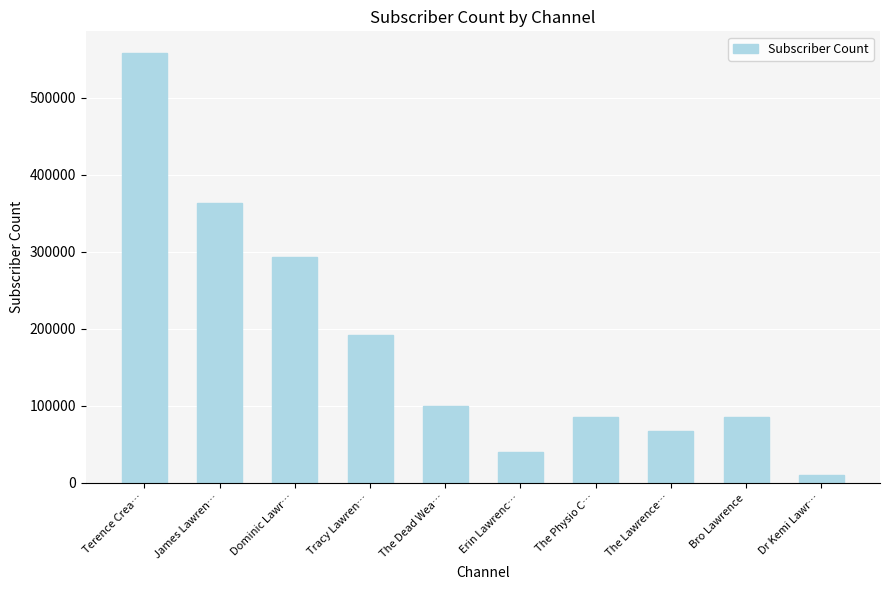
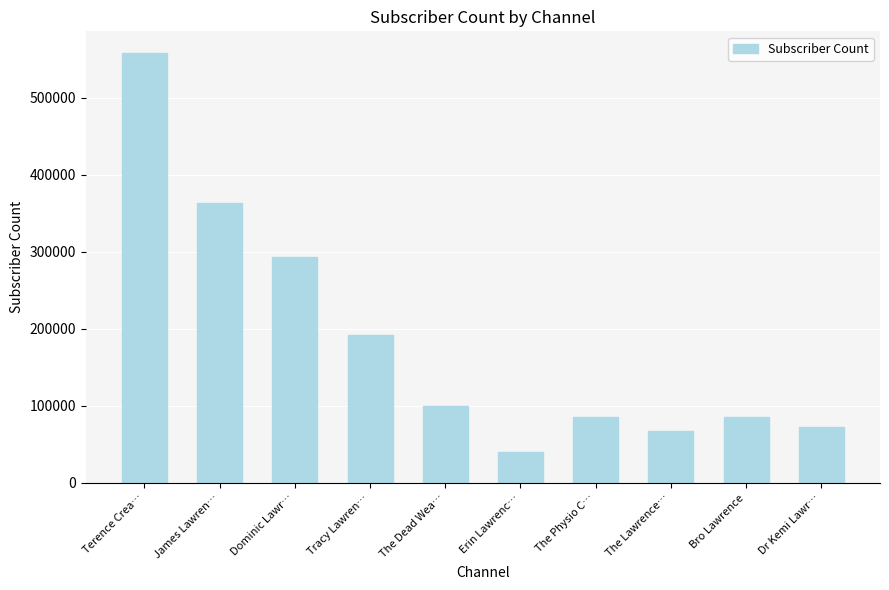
Dr Kemi Lawr…: 10000 -> 70000
